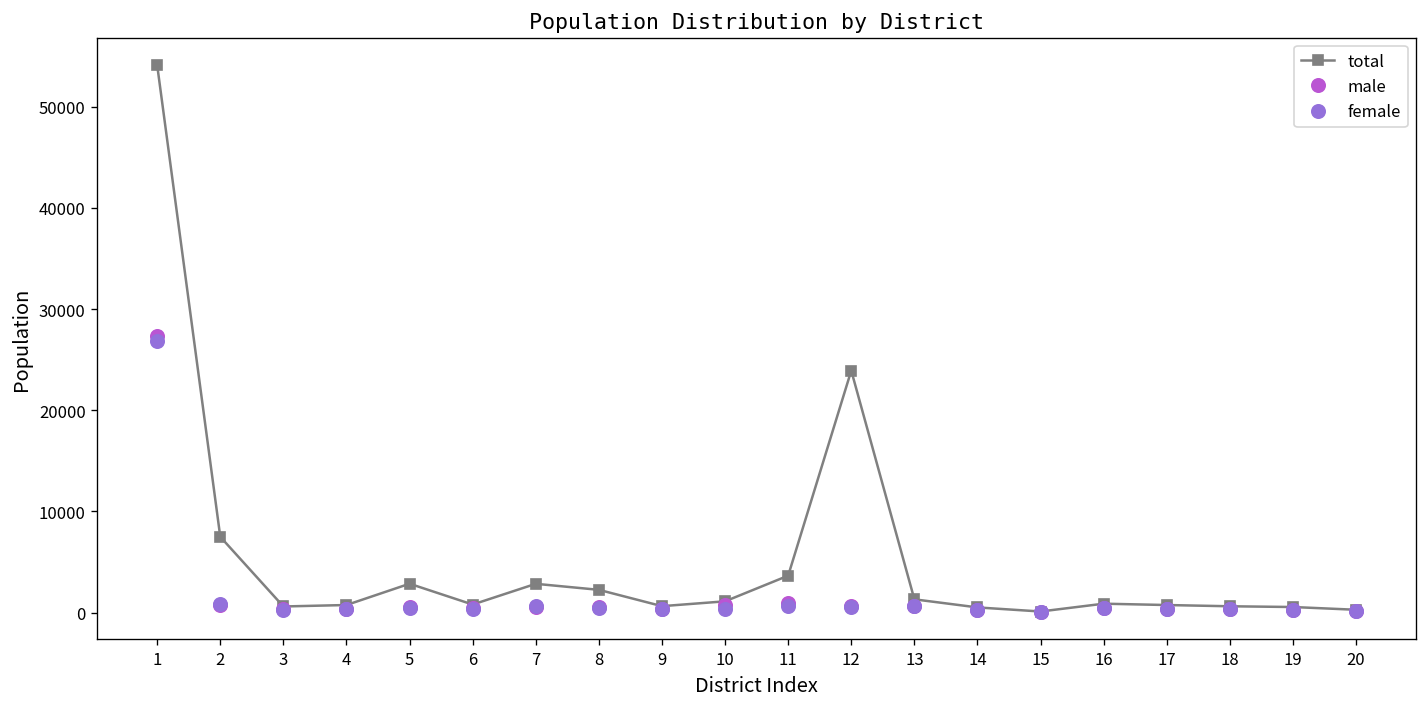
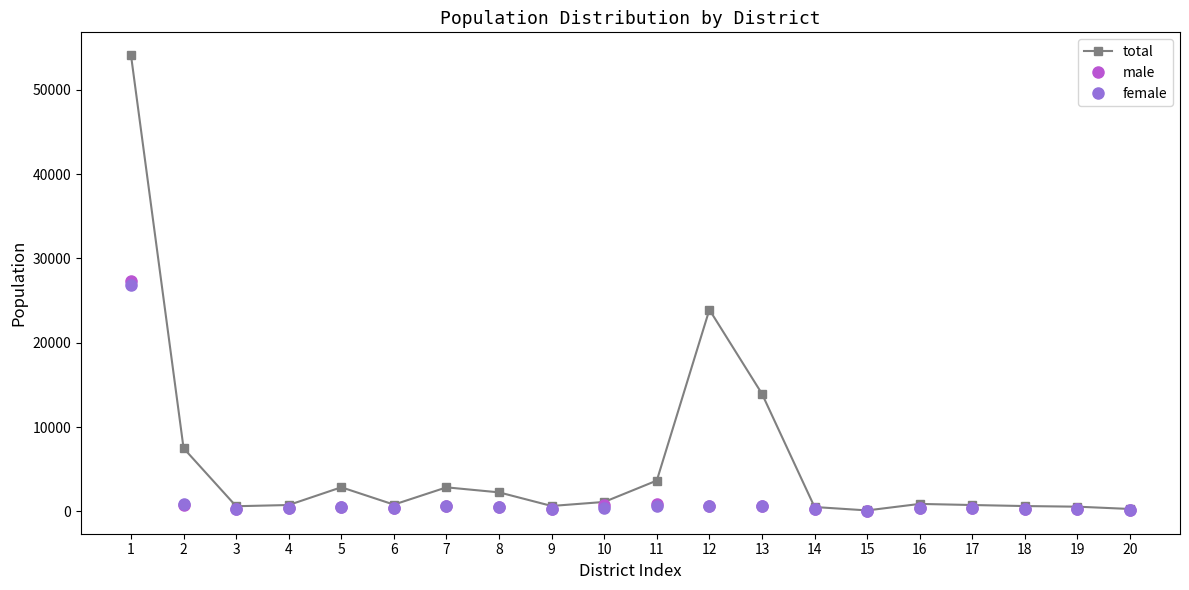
total, 13: 1000 -> 14000
